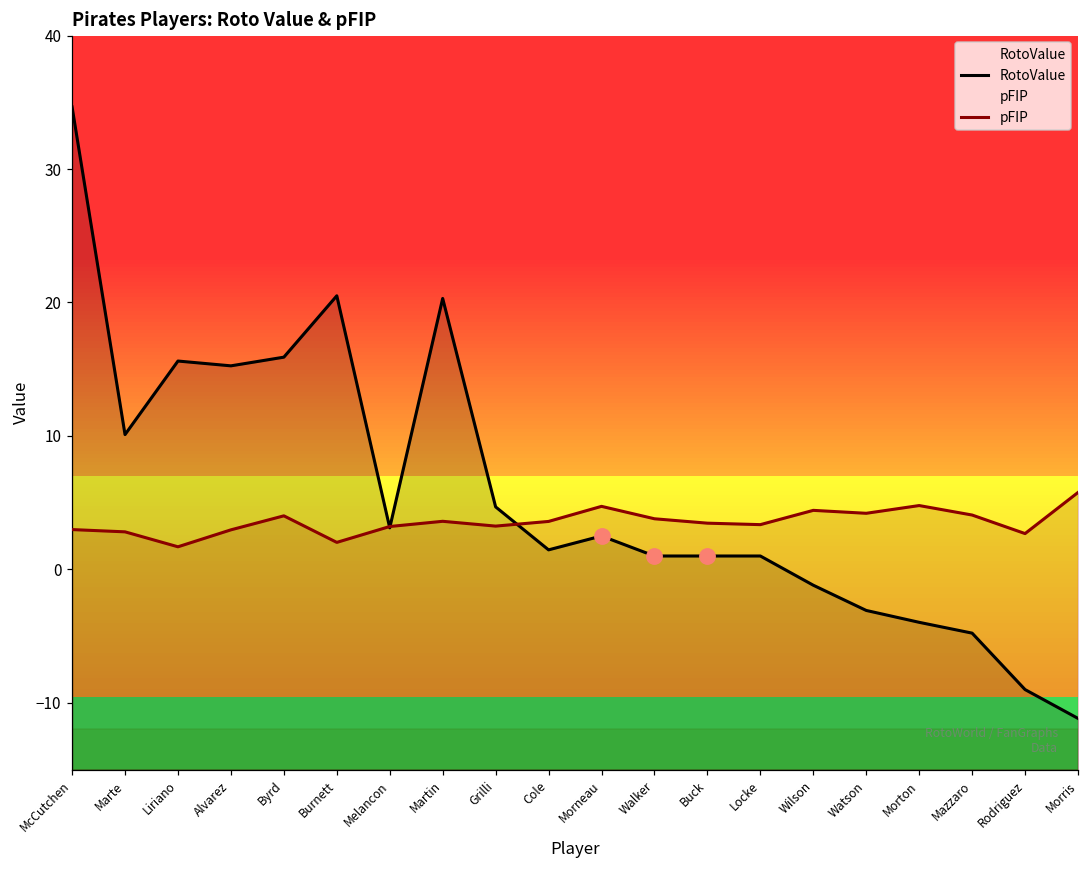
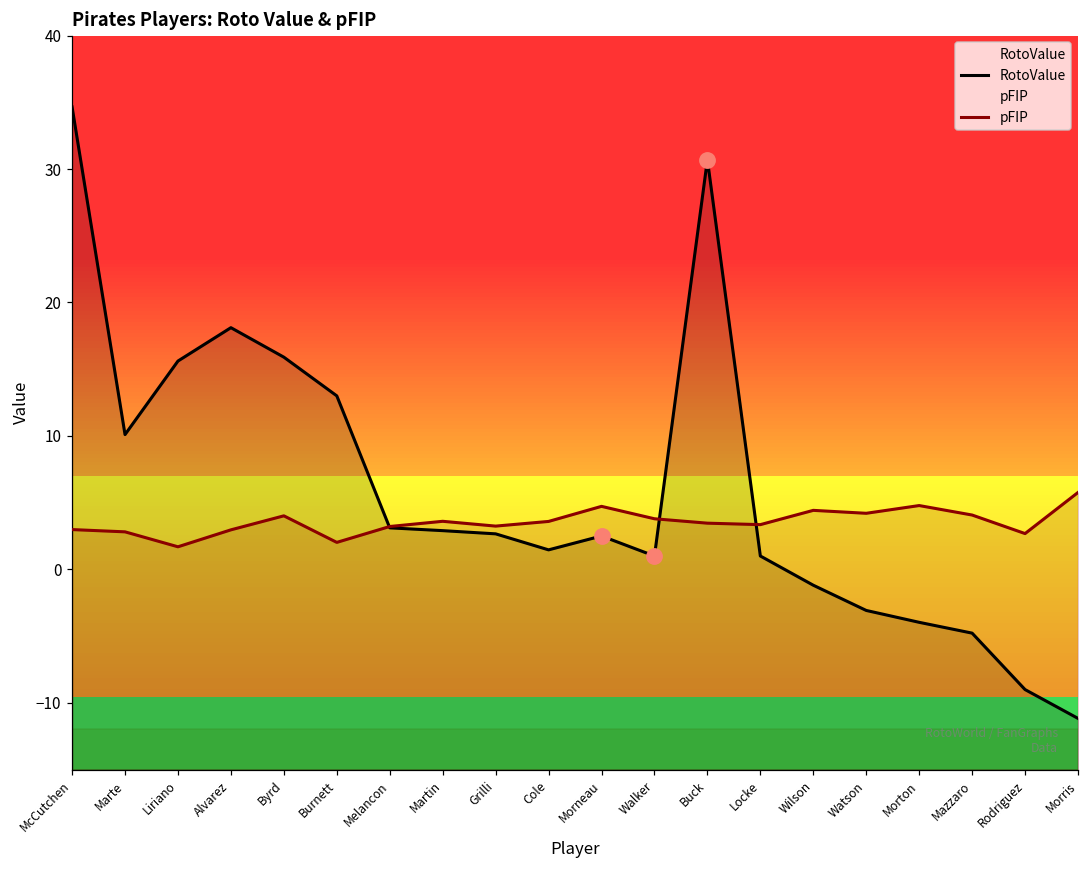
RotoValue, Alvarez: 15.3 -> 18.1
RotoValue, Burnett: 20.5 -> 13.0
RotoValue, Martin: 20.3 -> 2.9
RotoValue, Grilli: 4.7 -> 2.7
RotoValue, Buck: 1.0 -> 30.7
